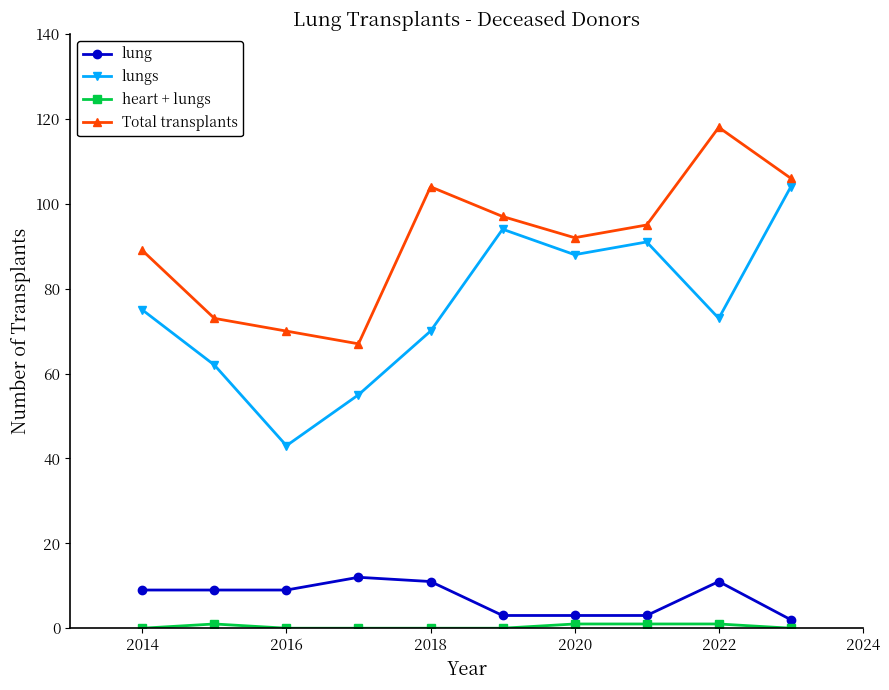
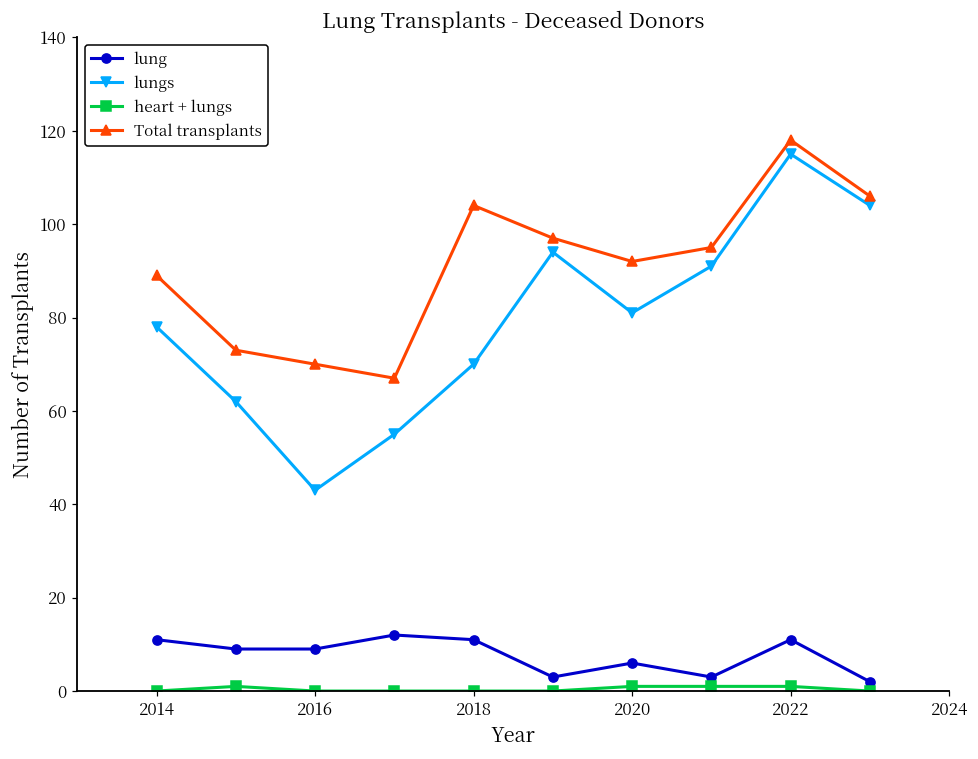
lung, 2014: 9 -> 11
lungs, 2014: 75 -> 78
lung, 2020: 3 -> 6
lungs, 2020: 88 -> 81
lungs, 2022: 73 -> 115
